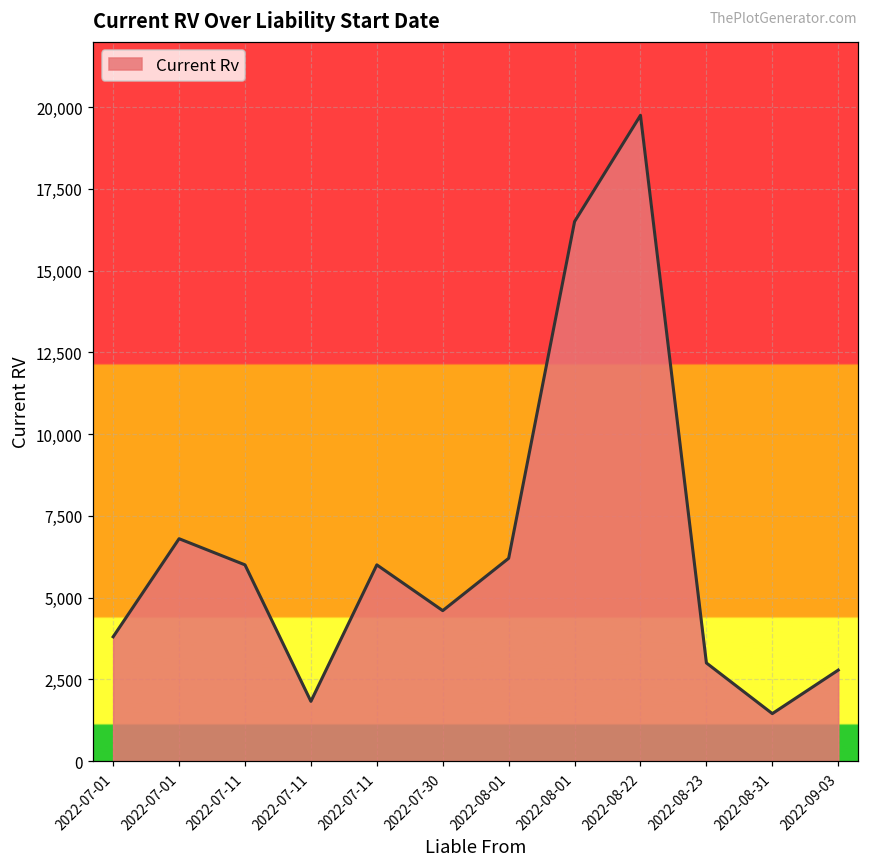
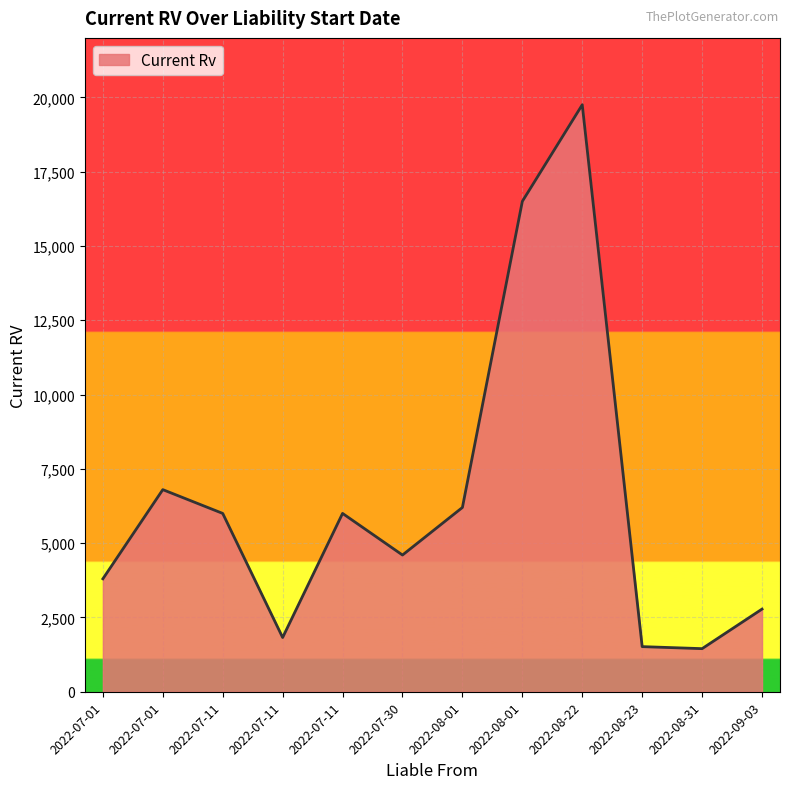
2022-08-23: 3,000 -> 1,500
